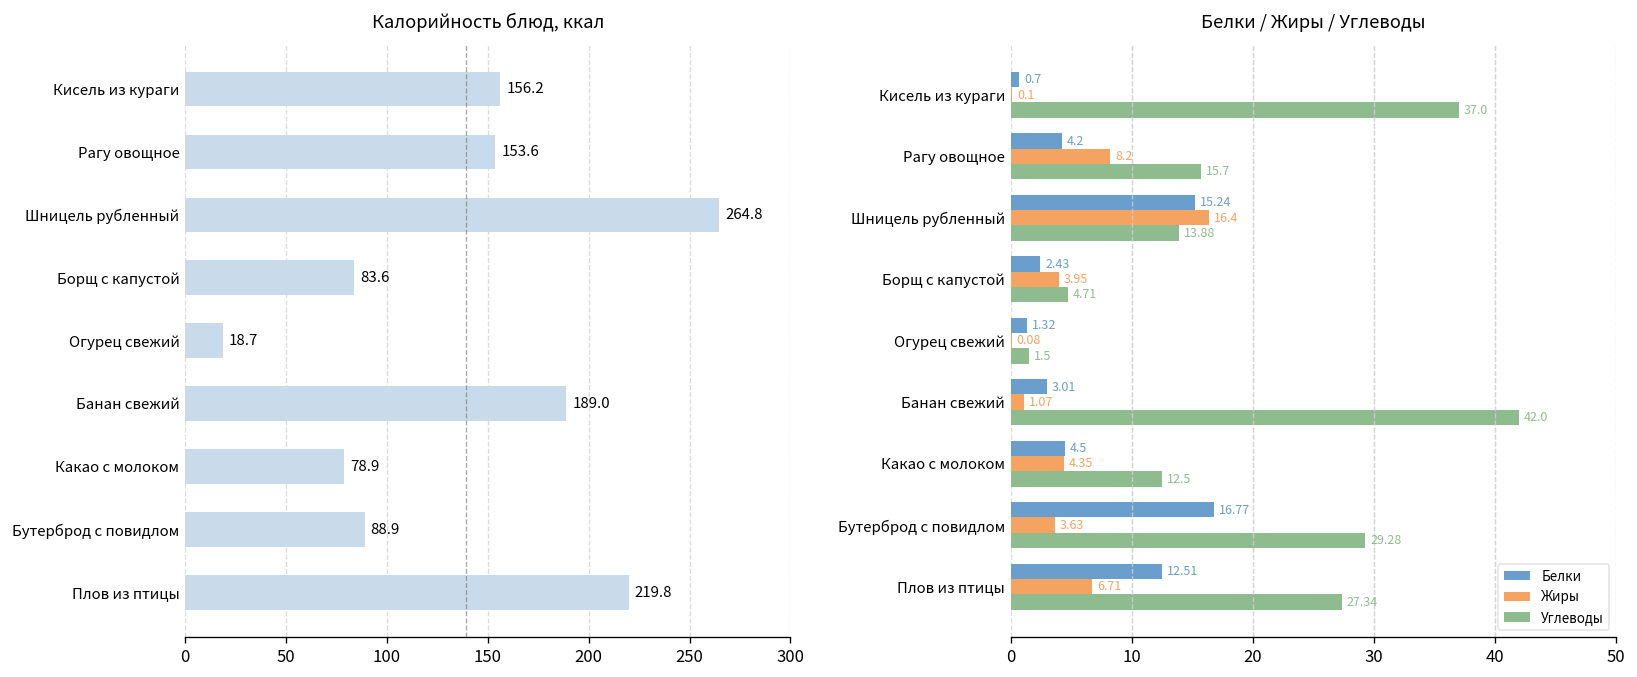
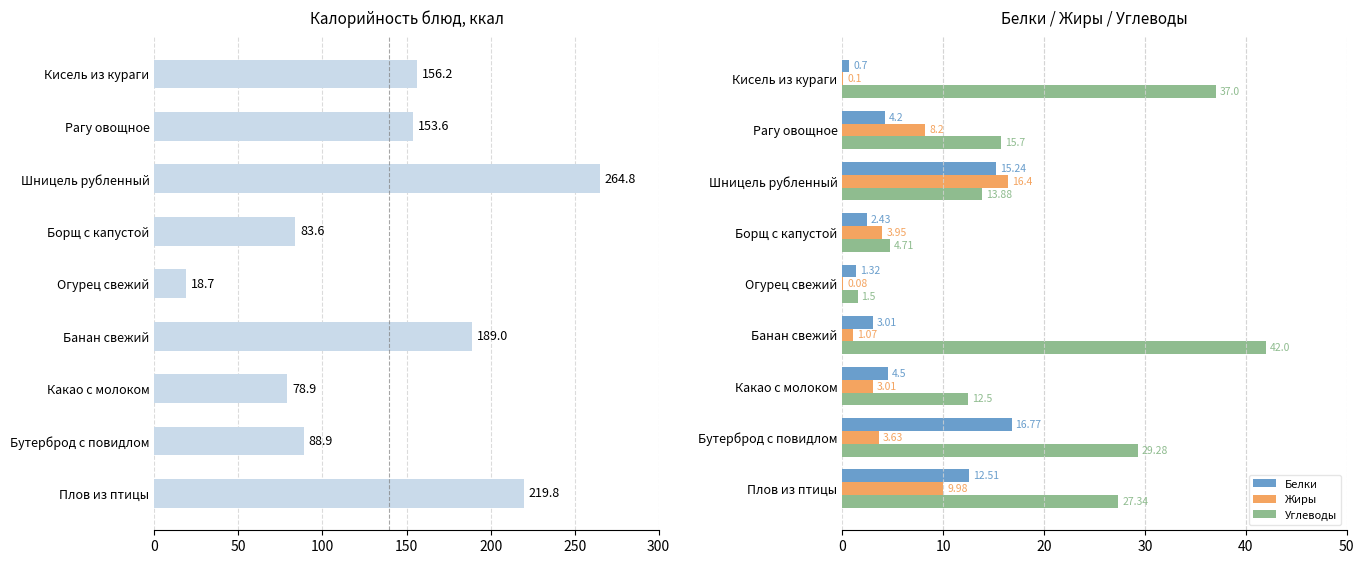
Белки / Жиры / Углеводы, Жиры, Какао с молоком: 4.35 -> 3.01
Белки / Жиры / Углеводы, Жиры, Плов из птицы: 6.71 -> 9.98
